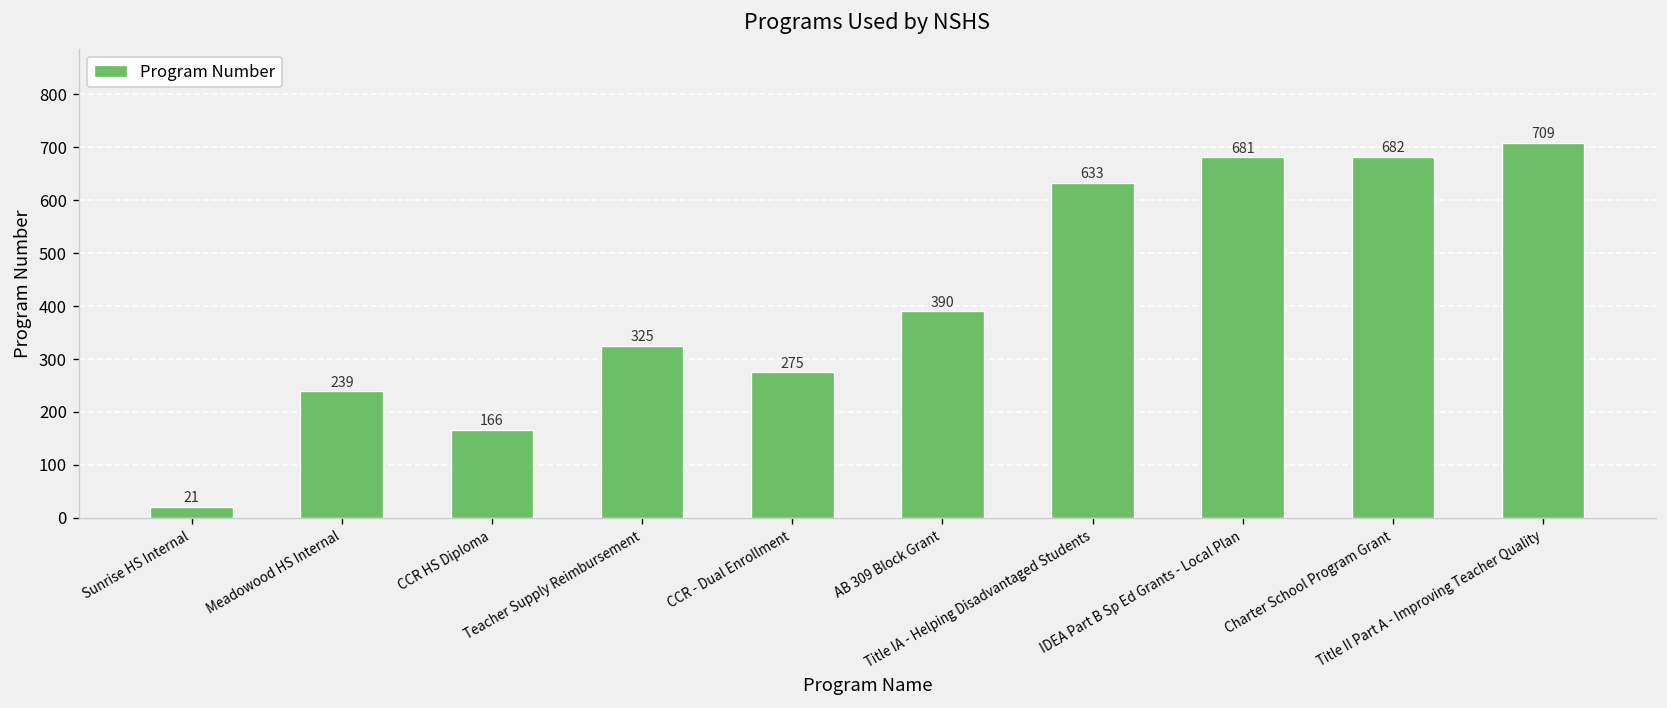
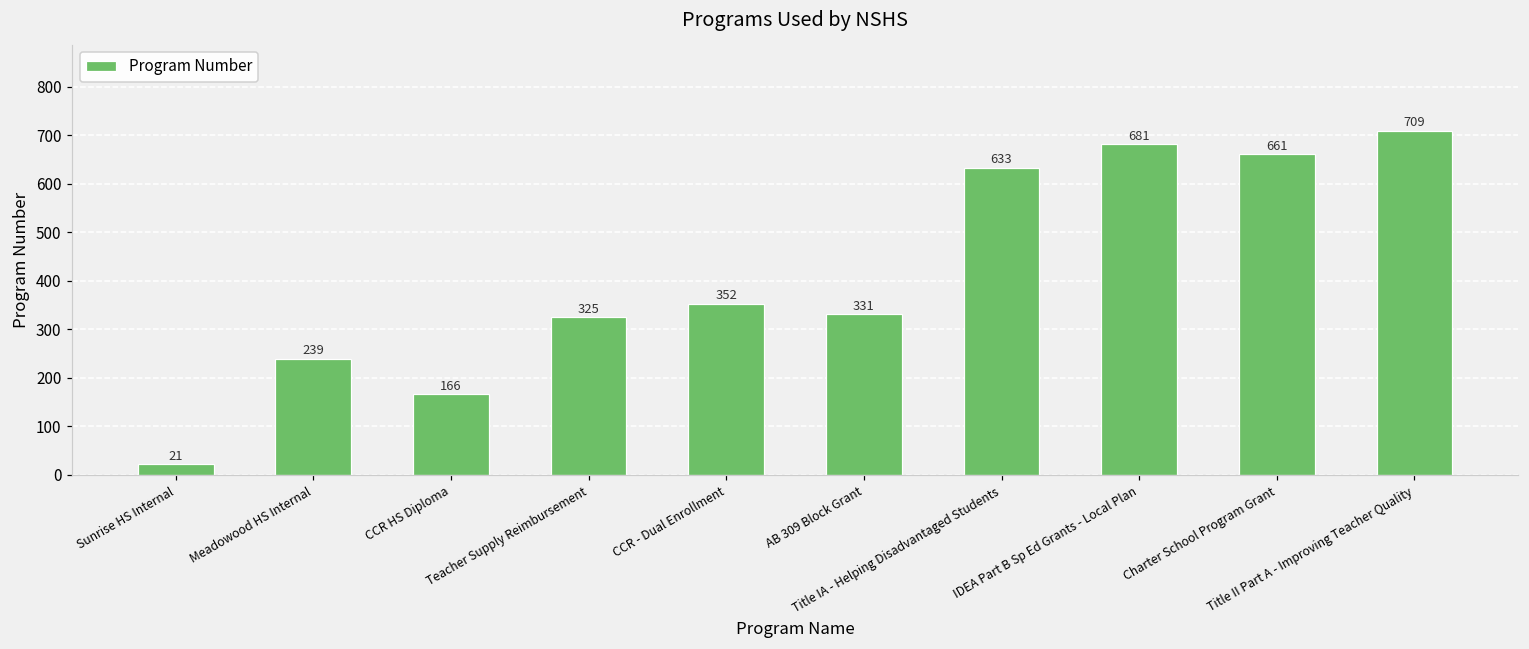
CCR - Dual Enrollment: 275 -> 352
AB 309 Block Grant: 390 -> 331
Charter School Program Grant: 682 -> 661
